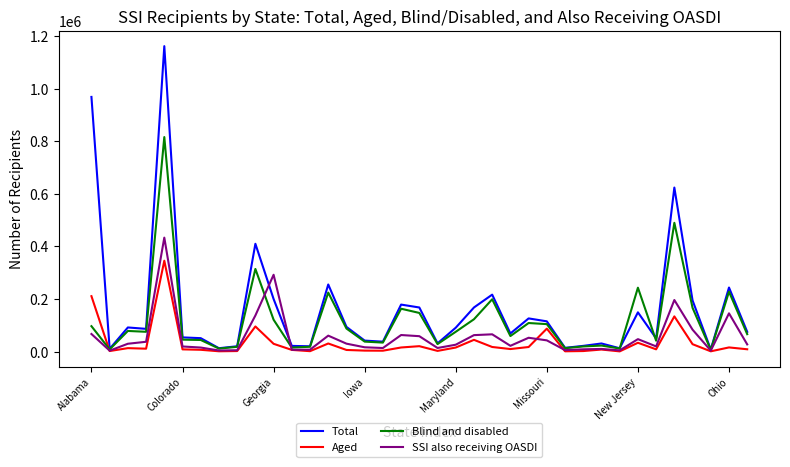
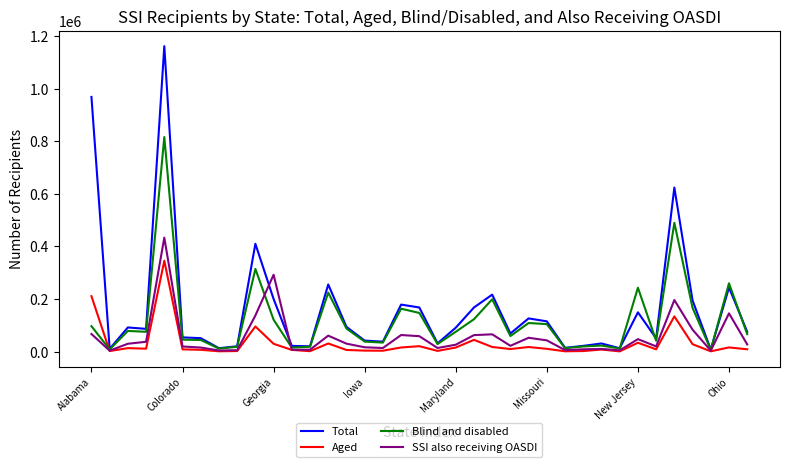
Aged, Missouri: 90000 -> 10000
Blind and disabled, Ohio: 230000 -> 260000
